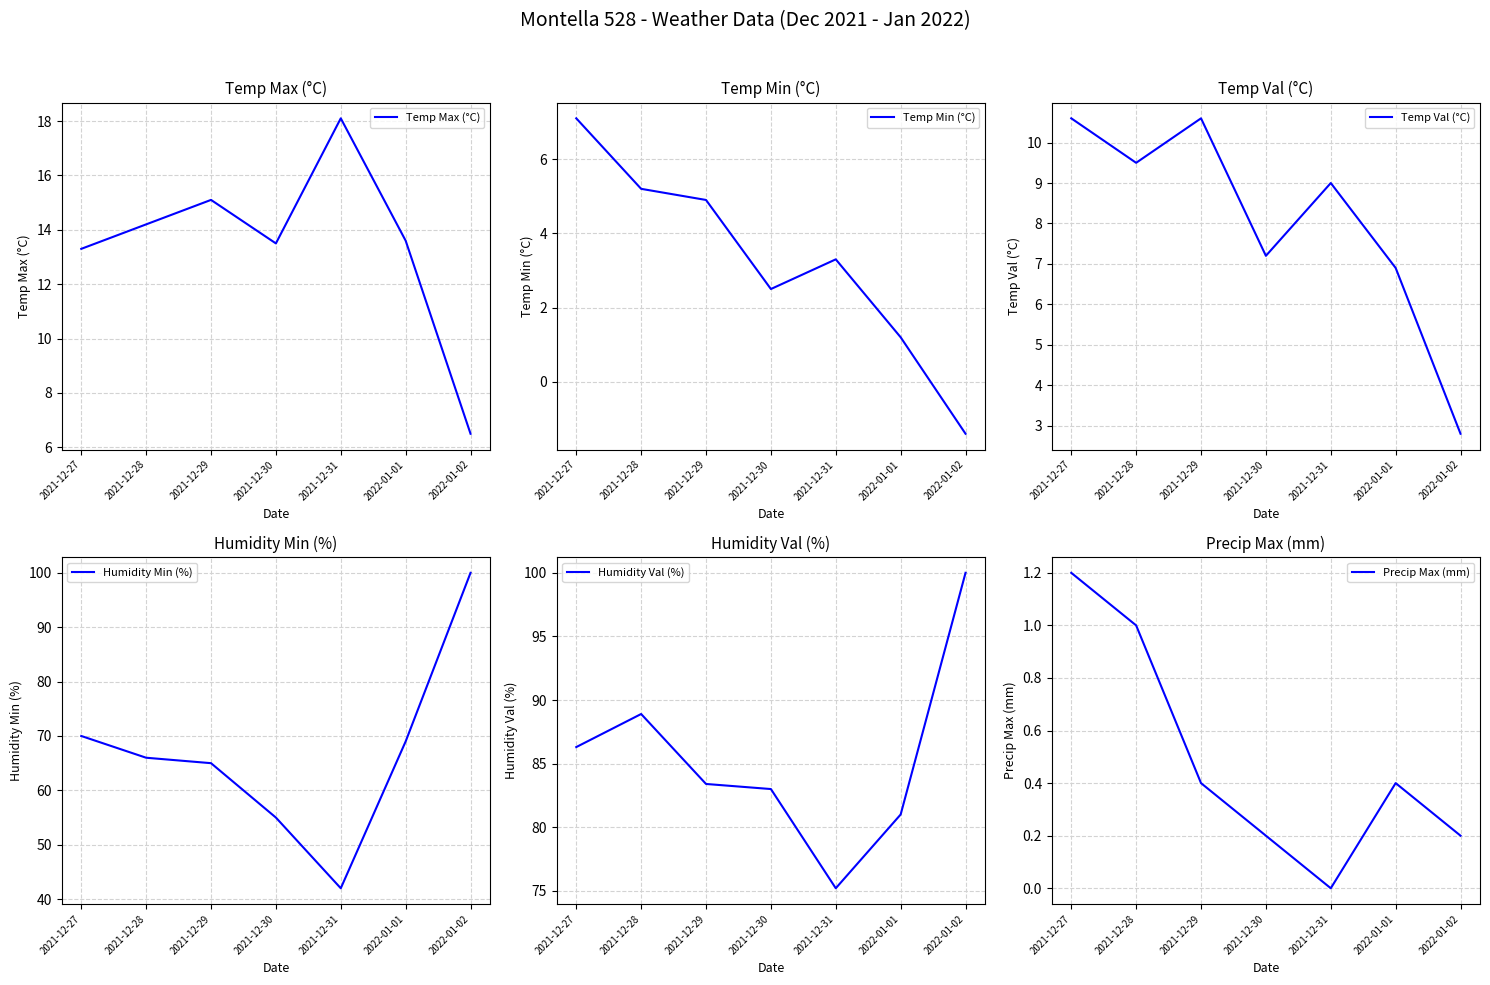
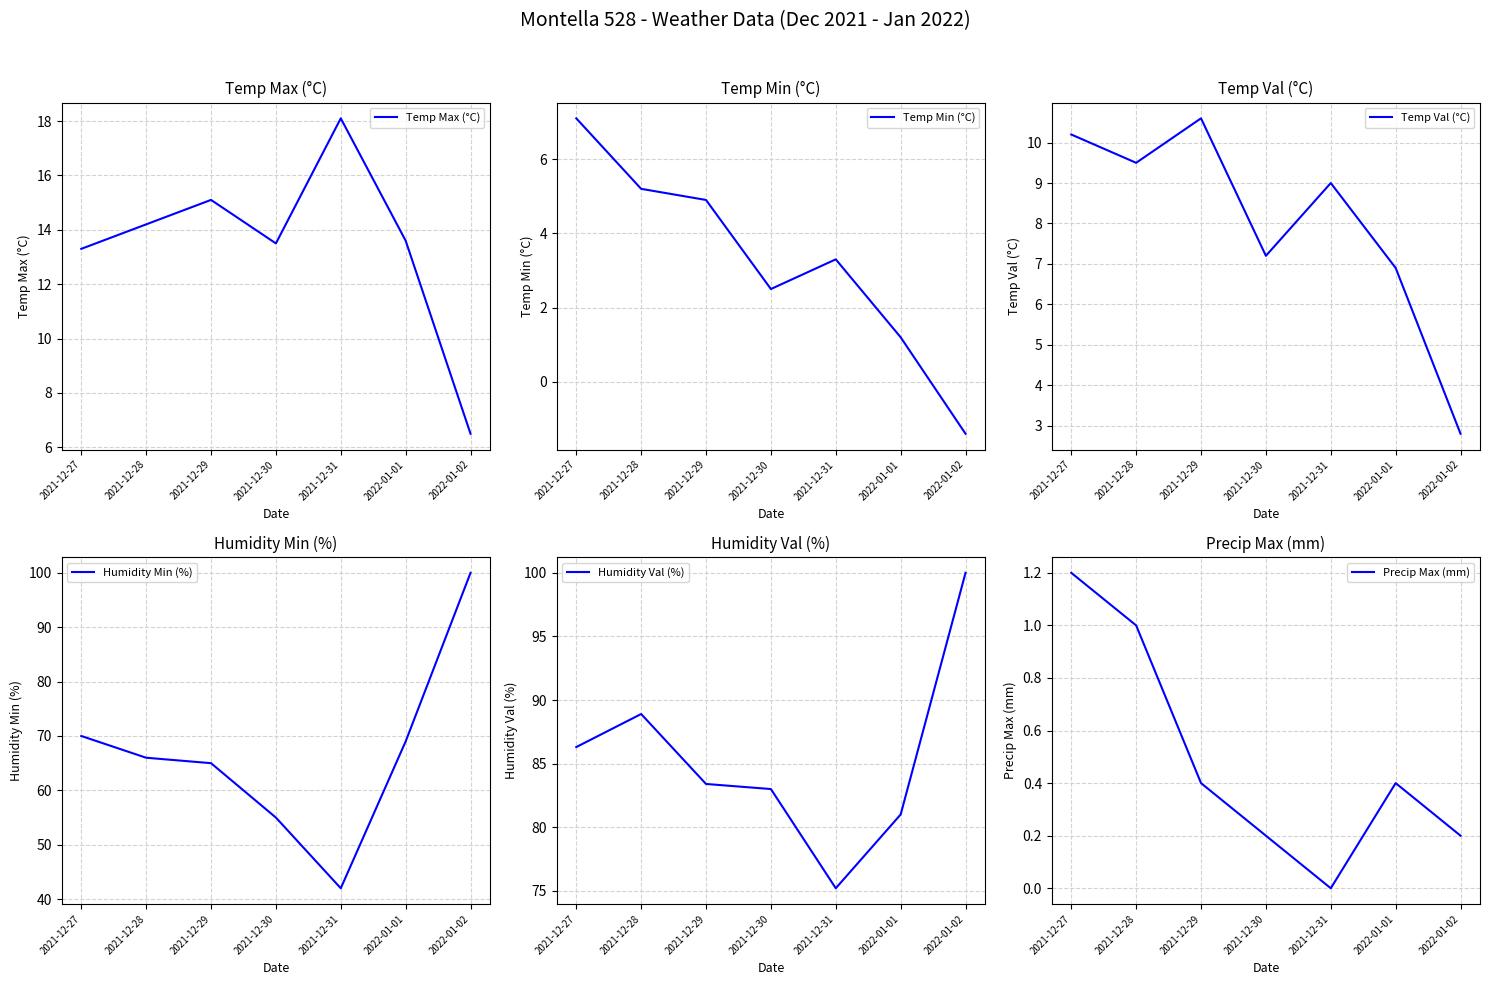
Temp Val (°C), 2021-12-27: 10.6 -> 10.2
